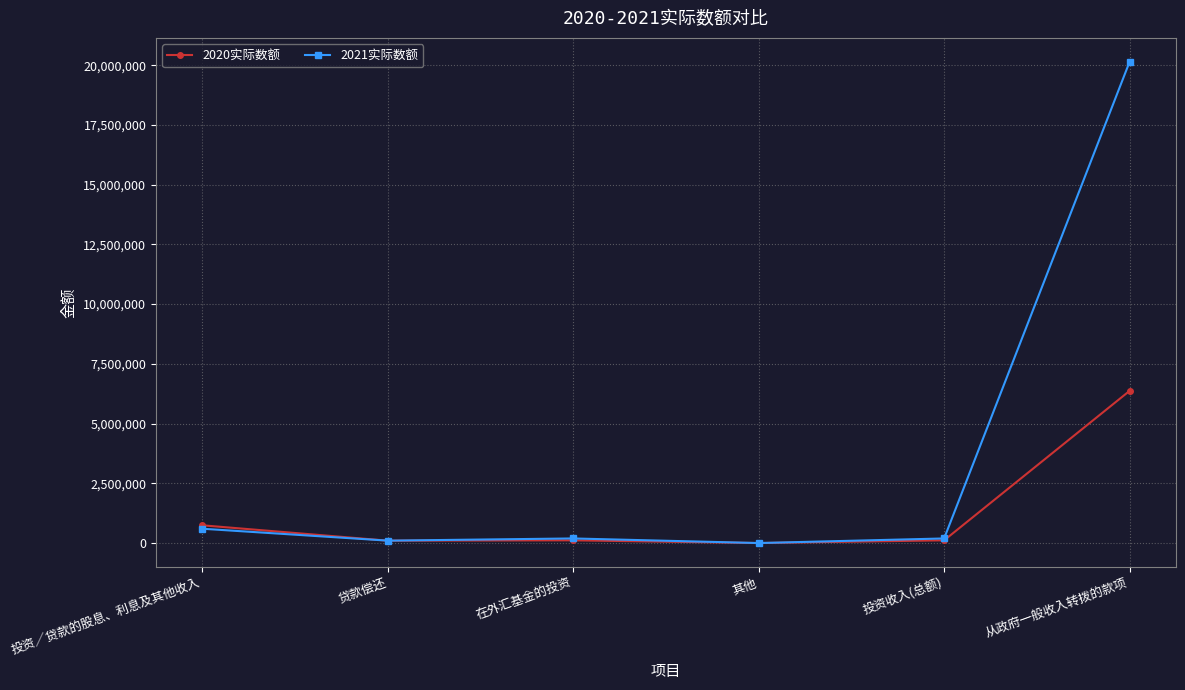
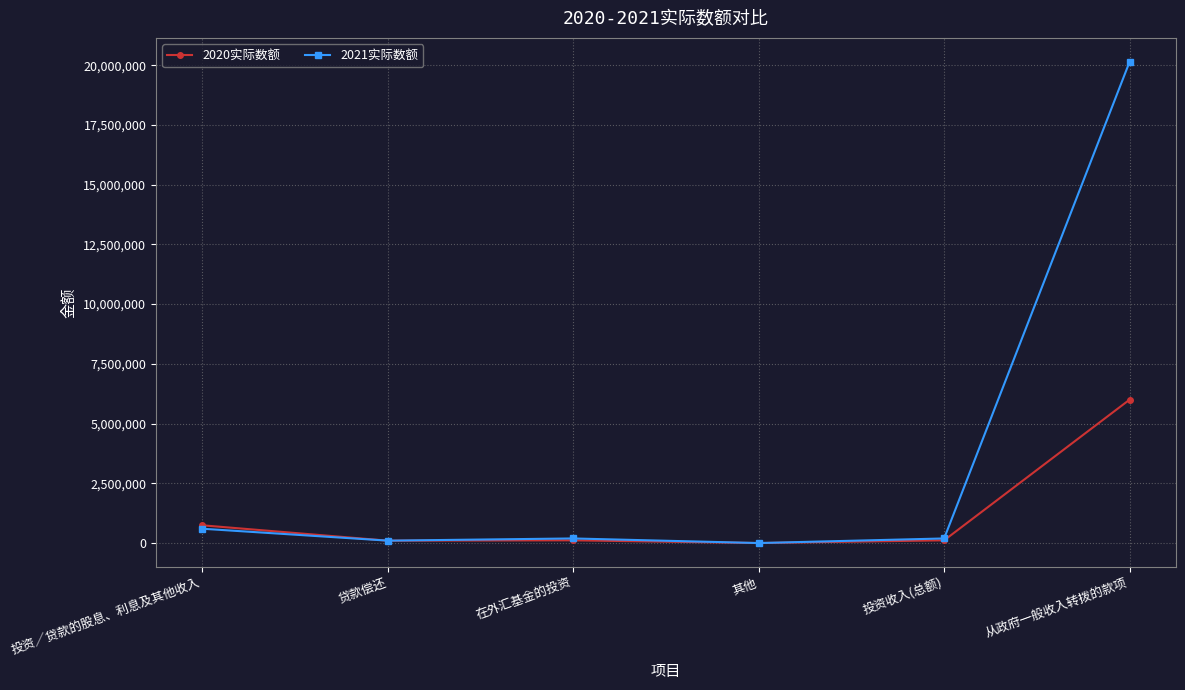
2020实际数额, 从政府一般收入转拨的款项: 6,400,000 -> 6,000,000
